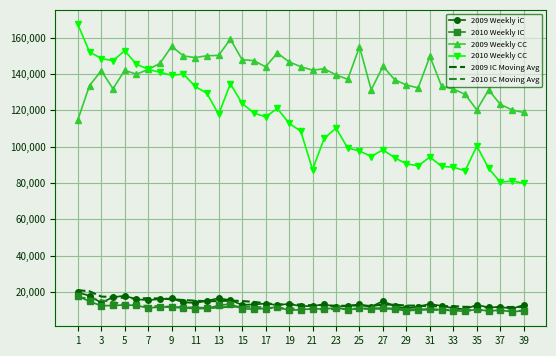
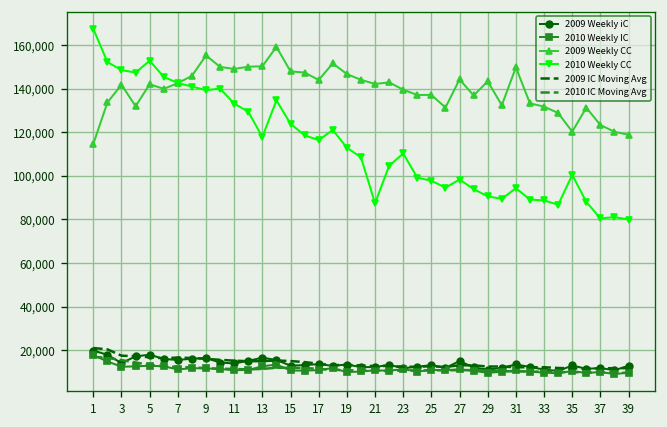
2009 Weekly CC, 25: 155,000 -> 137,000
2009 Weekly CC, 29: 134,000 -> 143,000
